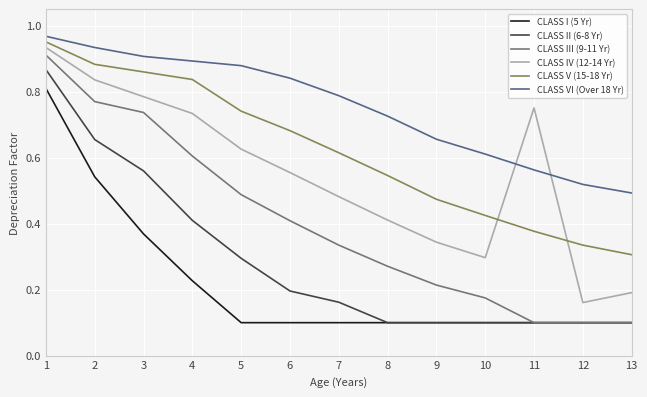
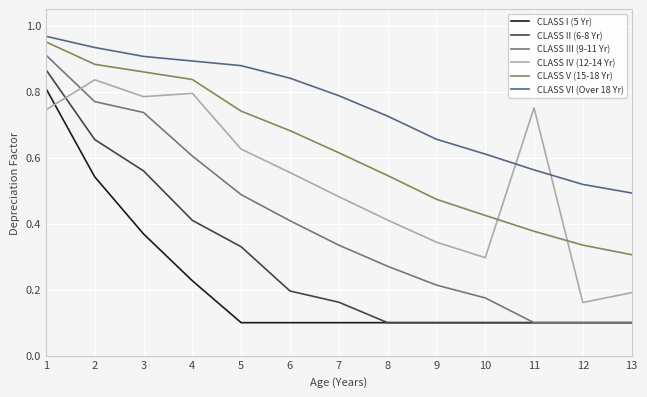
CLASS IV (12-14 Yr), 1: 0.93 -> 0.75
CLASS IV (12-14 Yr), 4: 0.73 -> 0.80
CLASS II (6-8 Yr), 5: 0.30 -> 0.33
